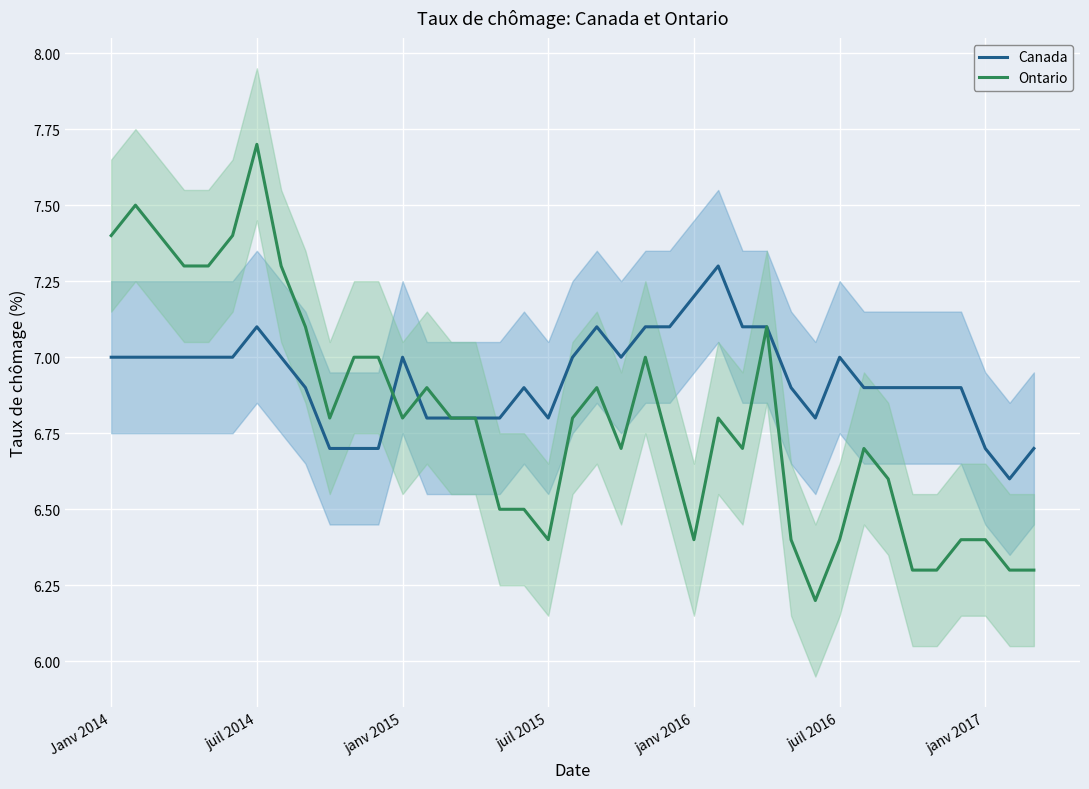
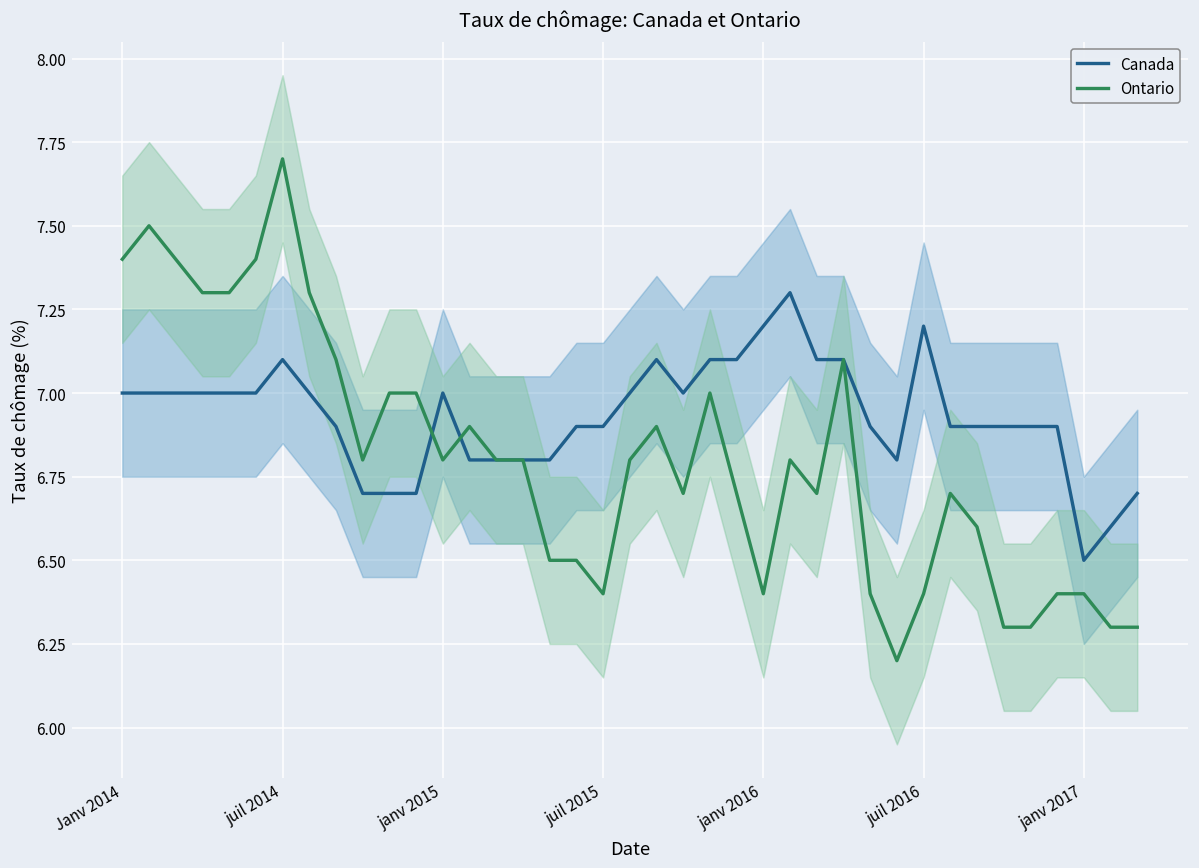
Canada, juil 2015: 6.8 -> 6.9
Canada, juil 2016: 7.0 -> 7.2
Canada, janv 2017: 6.7 -> 6.5
